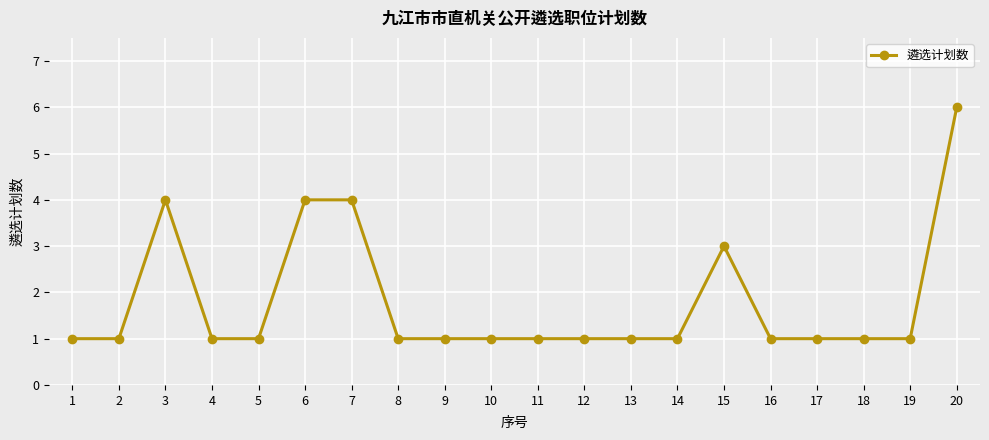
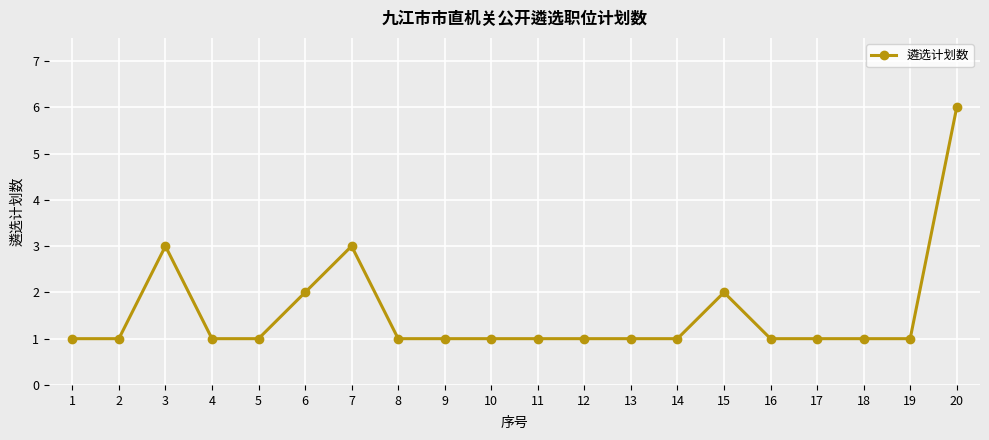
3: 4 -> 3
6: 4 -> 2
7: 4 -> 3
15: 3 -> 2
